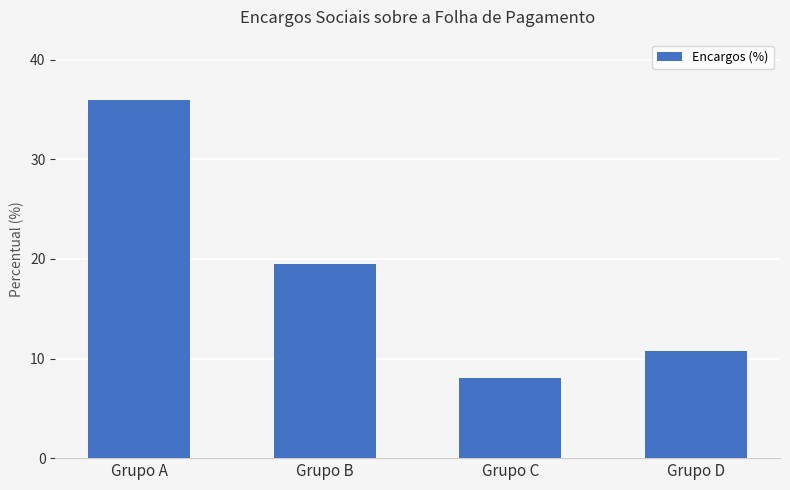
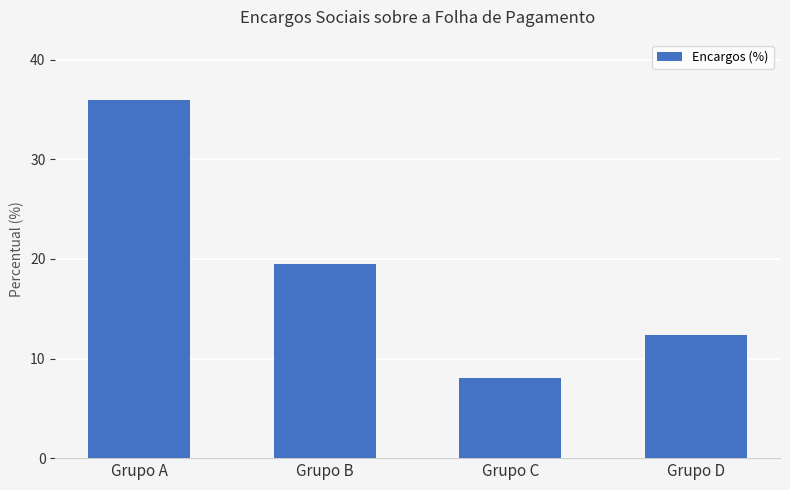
Grupo D: 11 -> 12
